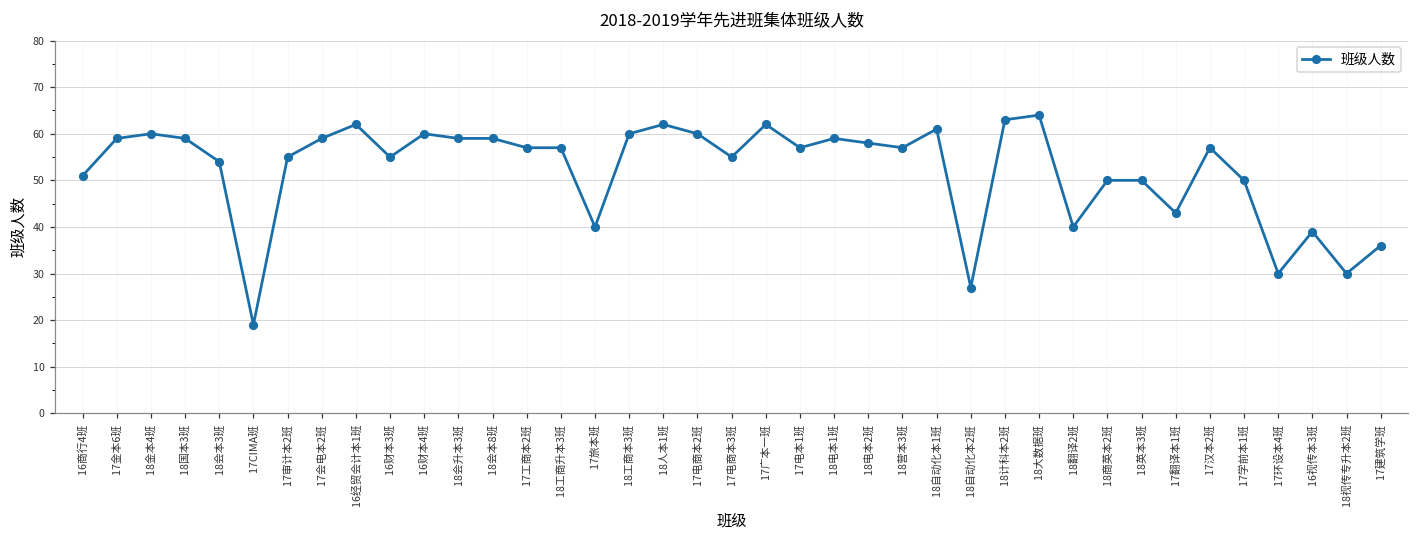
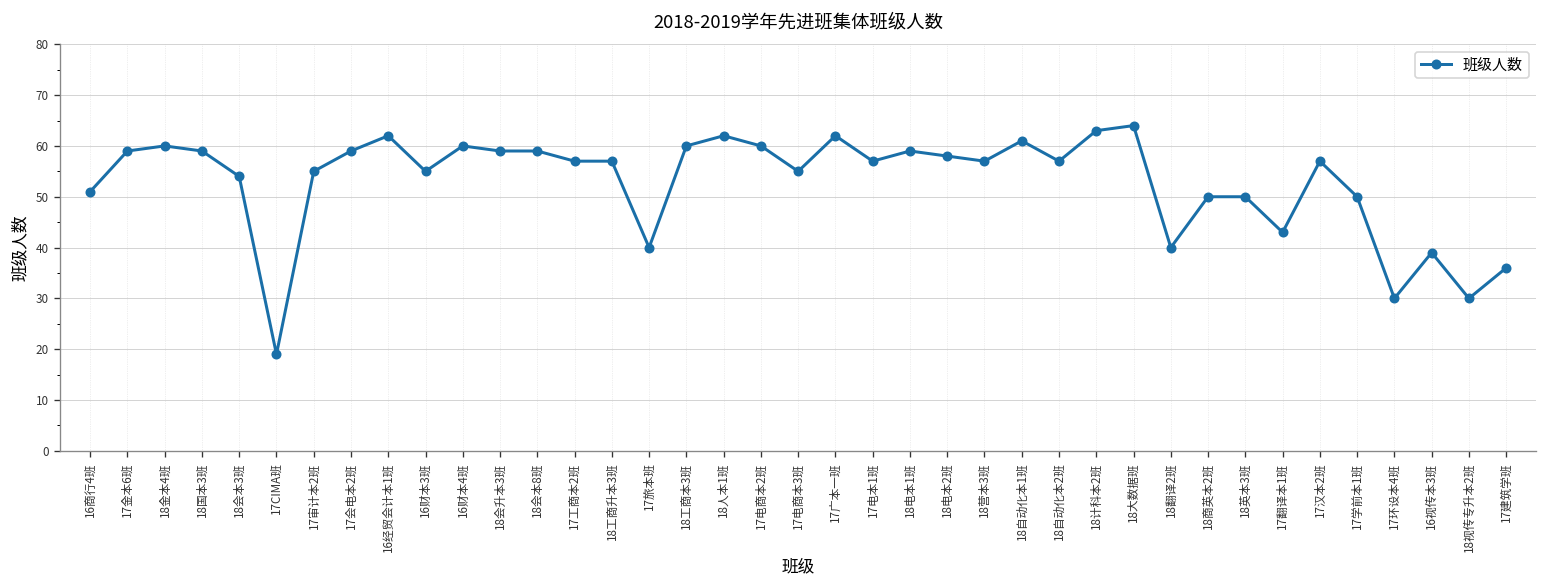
18自动化本2班: 27 -> 57
